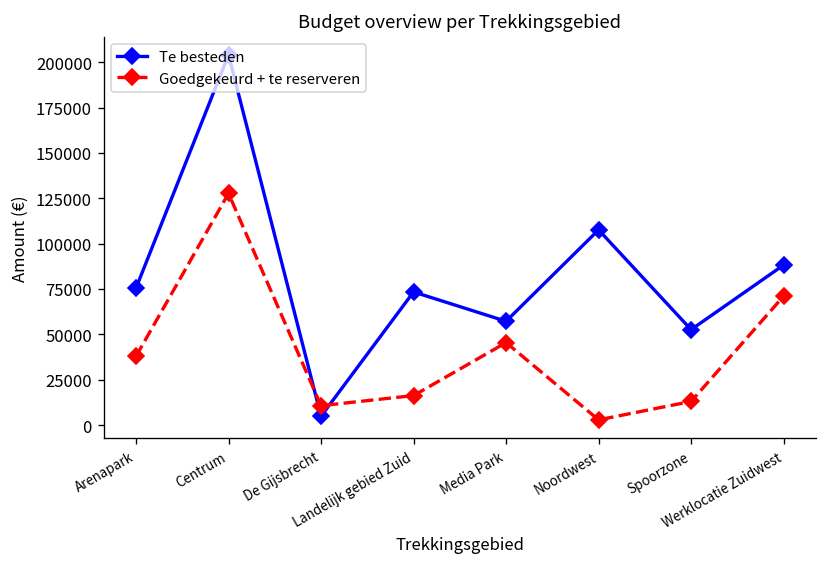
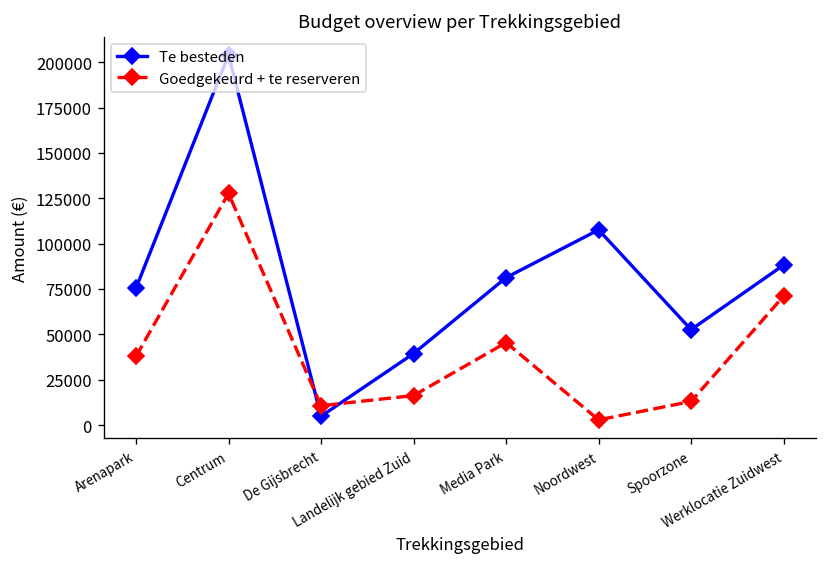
Te besteden, Landelijk gebied Zuid: 73000 -> 39000
Te besteden, Media Park: 57000 -> 81000
